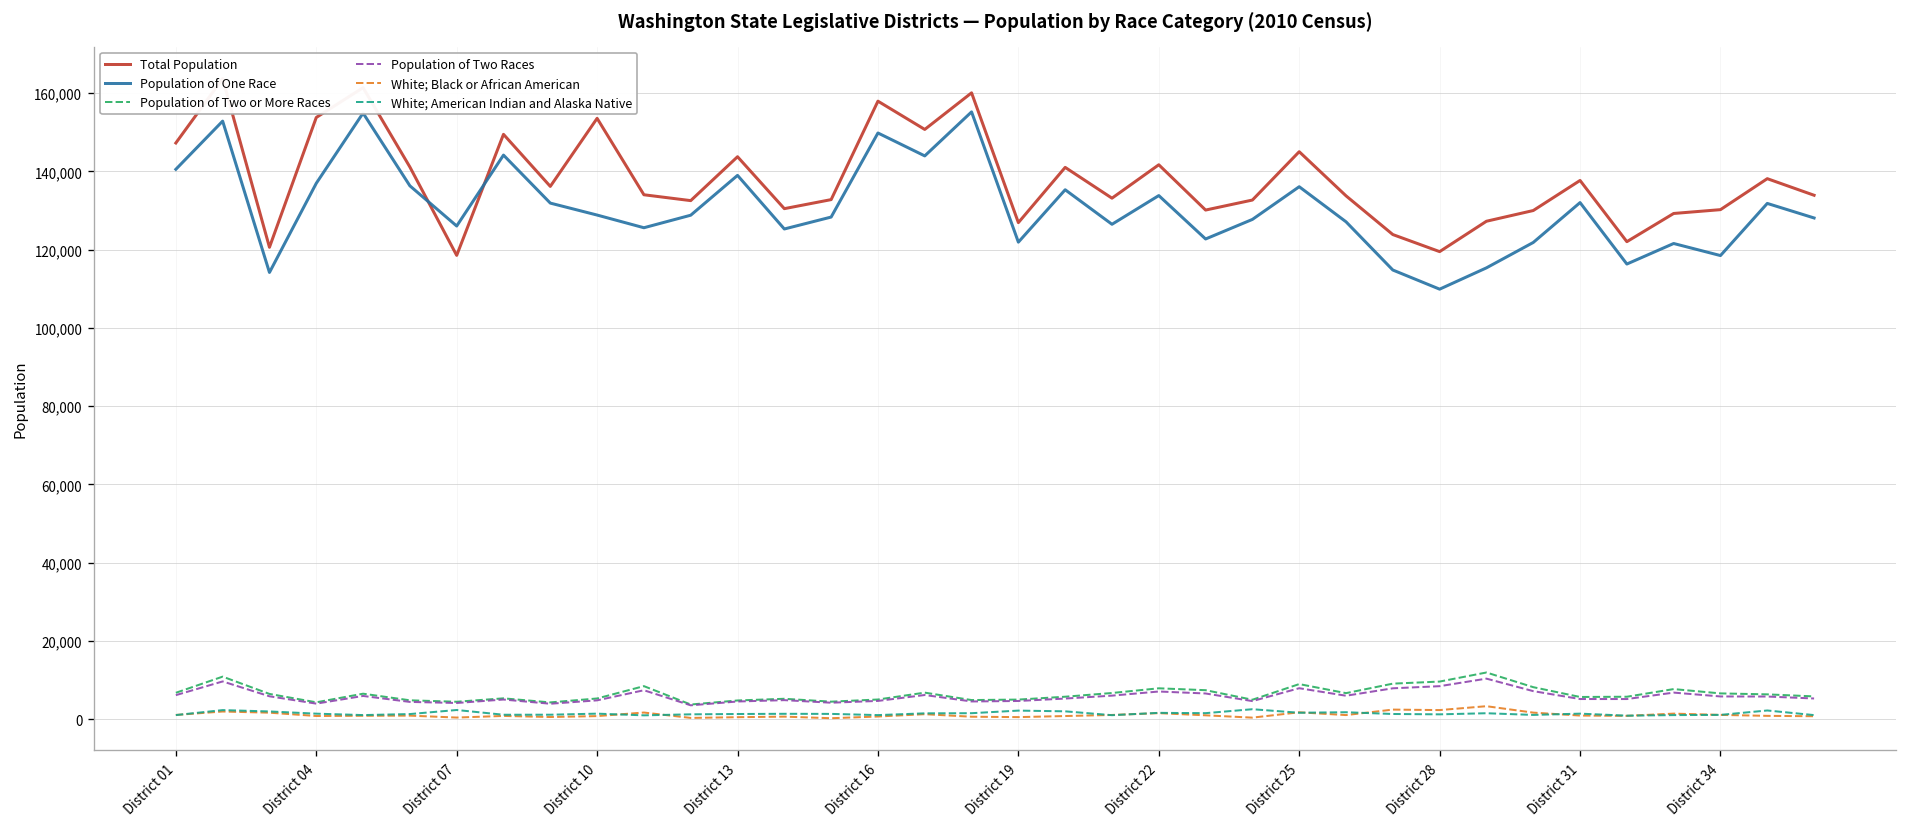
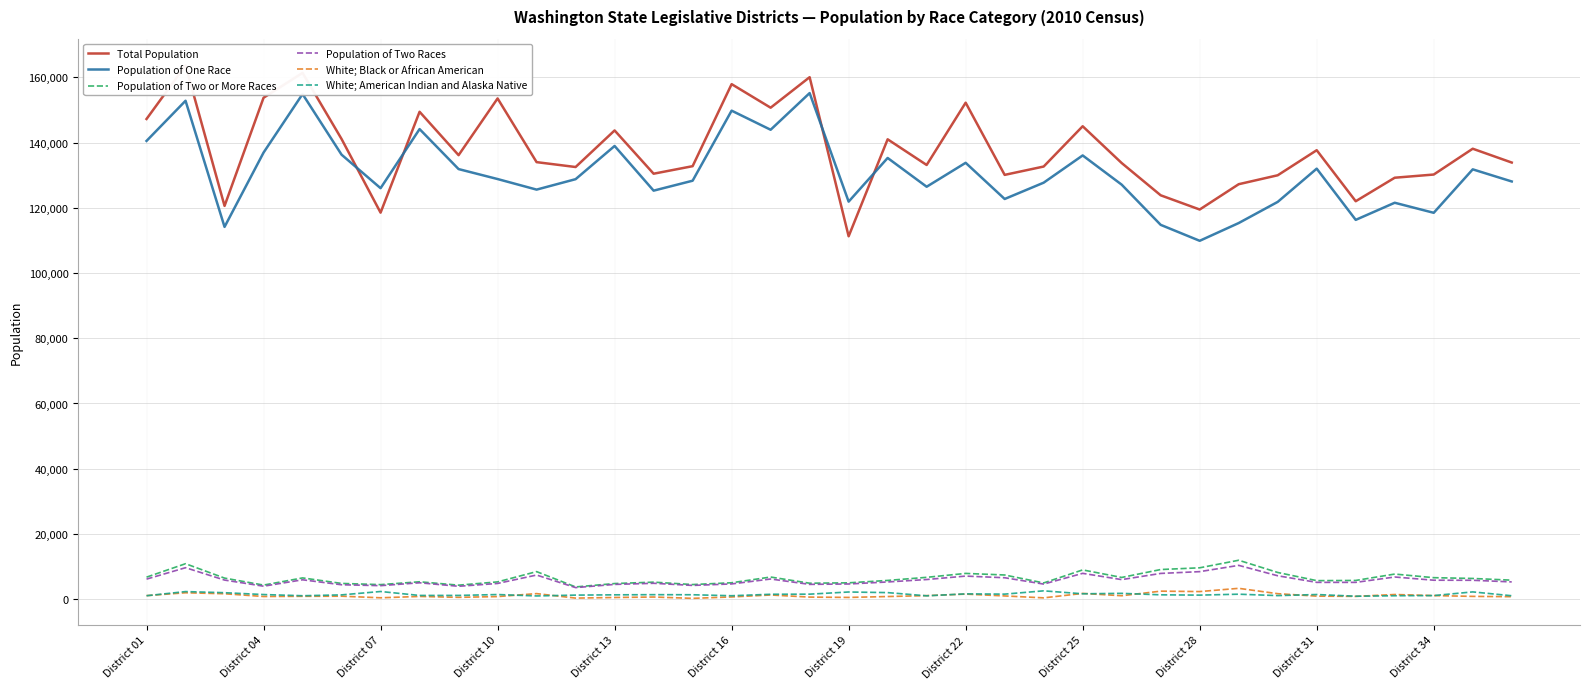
Total Population, District 19: 127,000 -> 111,000
Total Population, District 22: 142,000 -> 152,000
